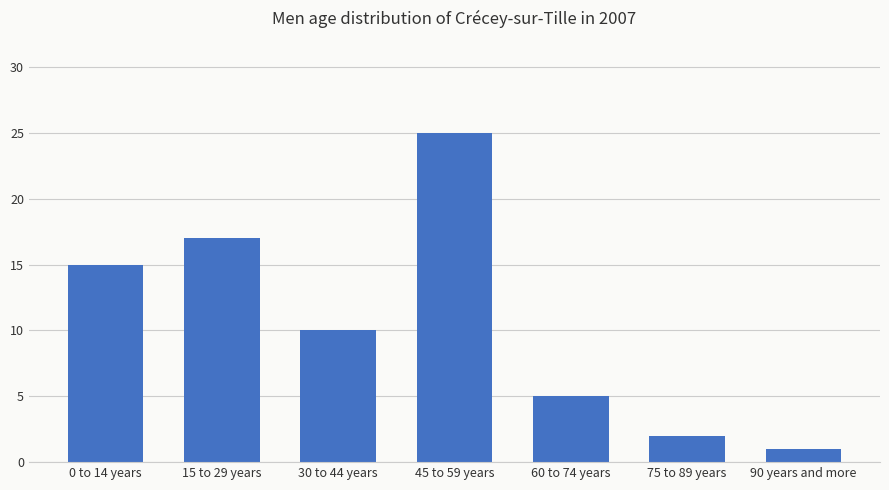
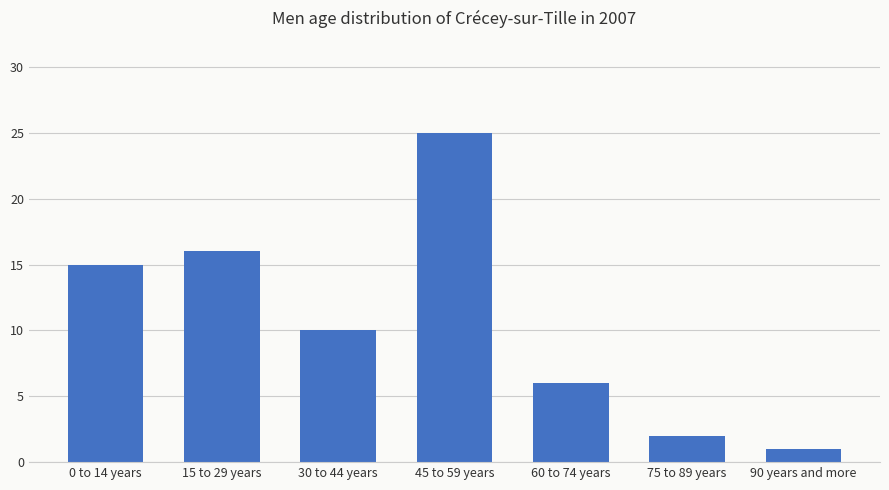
15 to 29 years: 17 -> 16
60 to 74 years: 5 -> 6
